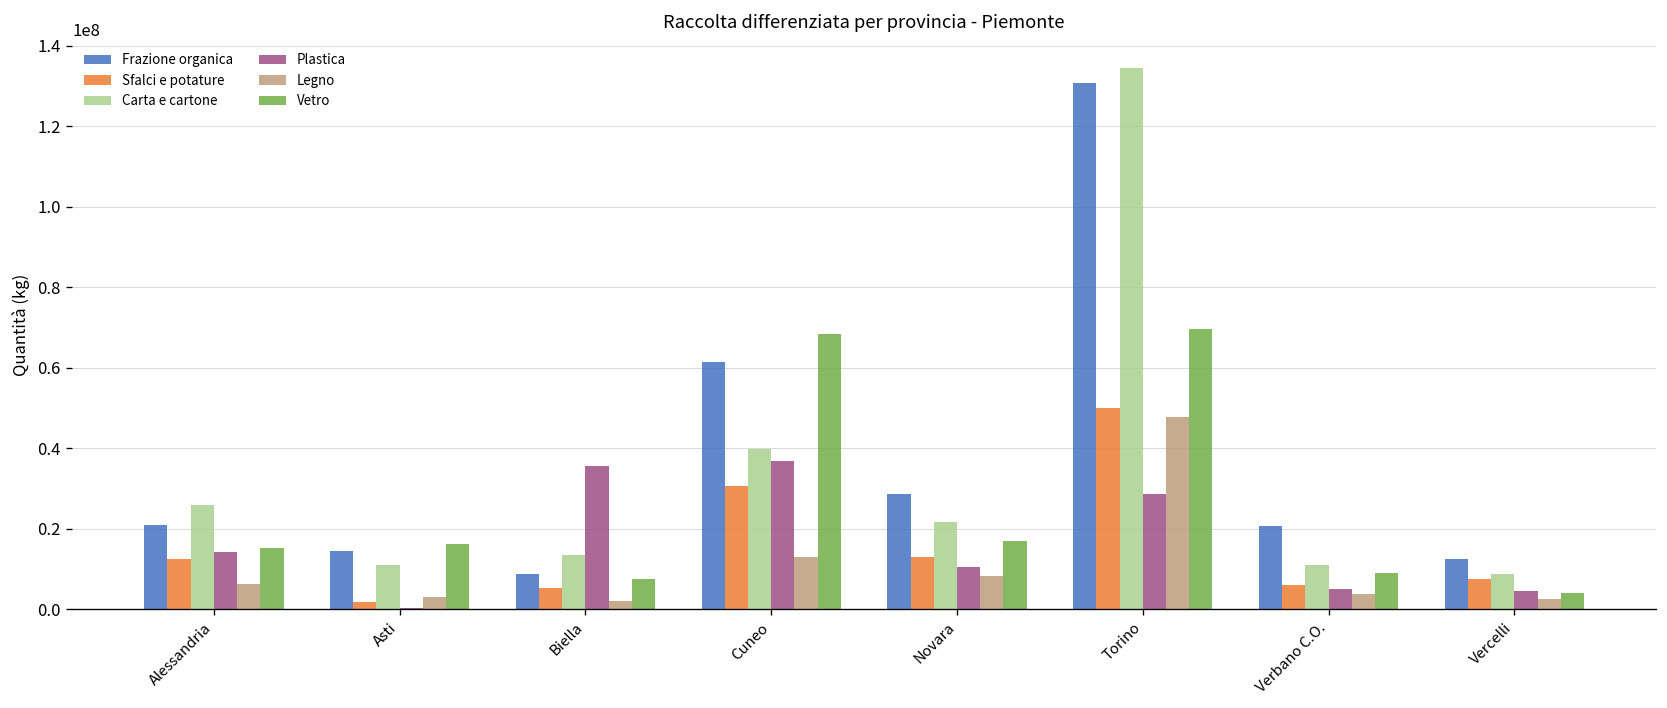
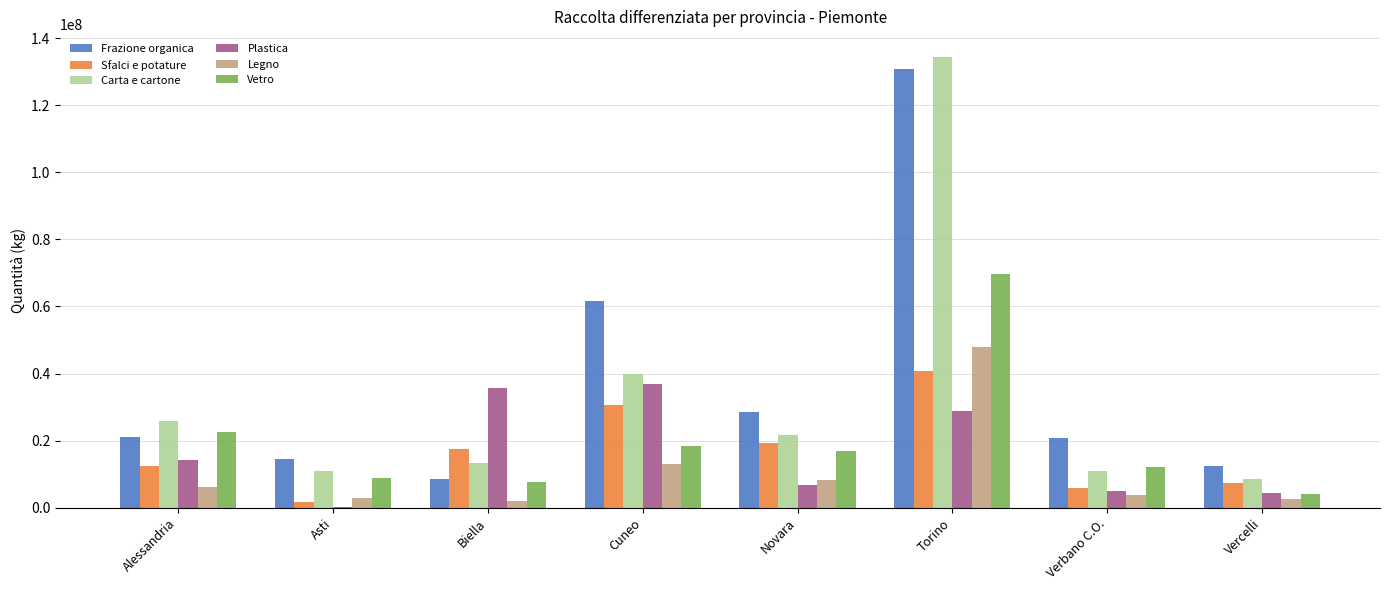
Vetro, Alessandria: 15000000 -> 23000000
Vetro, Asti: 16000000 -> 9000000
Sfalci e potature, Biella: 5000000 -> 17000000
Vetro, Cuneo: 69000000 -> 18000000
Sfalci e potature, Novara: 13000000 -> 19000000
Plastica, Novara: 11000000 -> 7000000
Sfalci e potature, Torino: 50000000 -> 41000000
Vetro, Verbano C.O.: 9000000 -> 12000000
